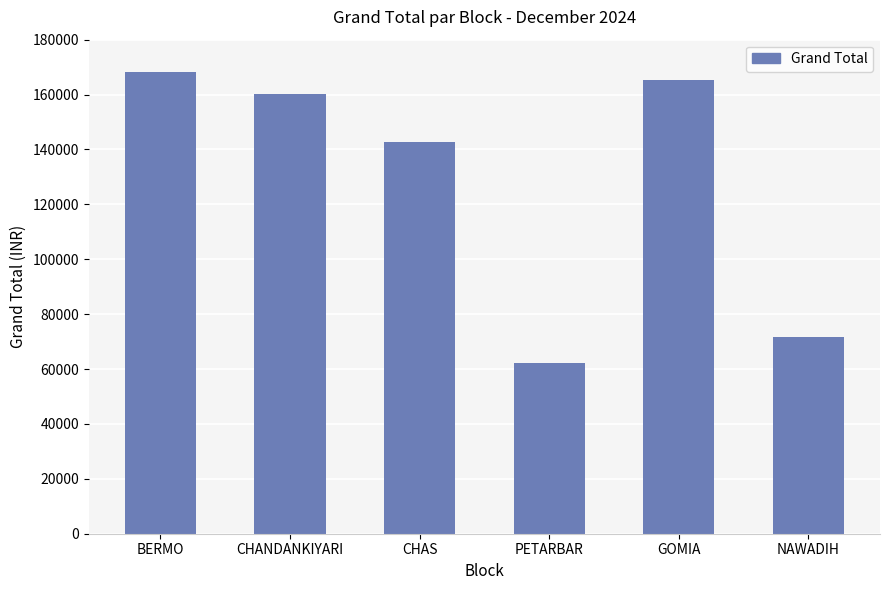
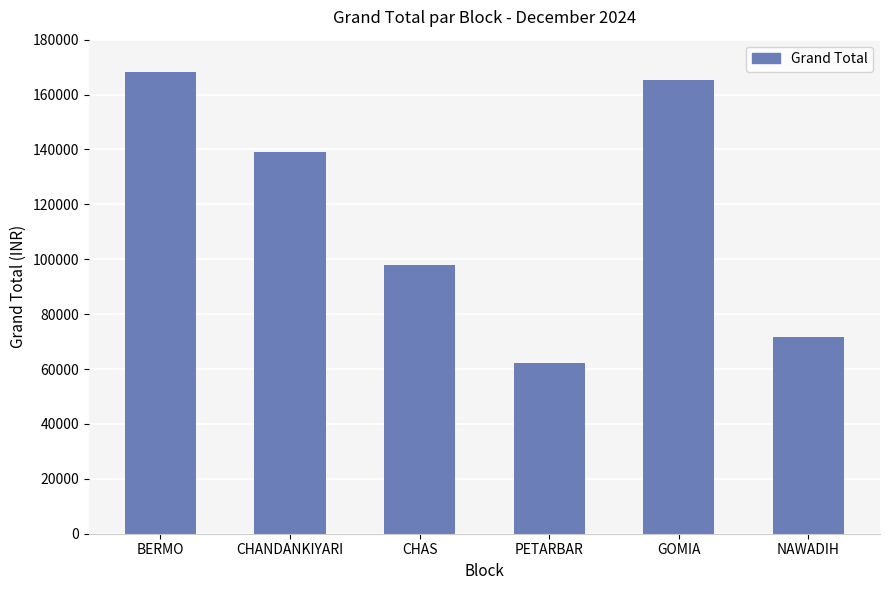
CHANDANKIYARI: 160000 -> 139000
CHAS: 143000 -> 98000
